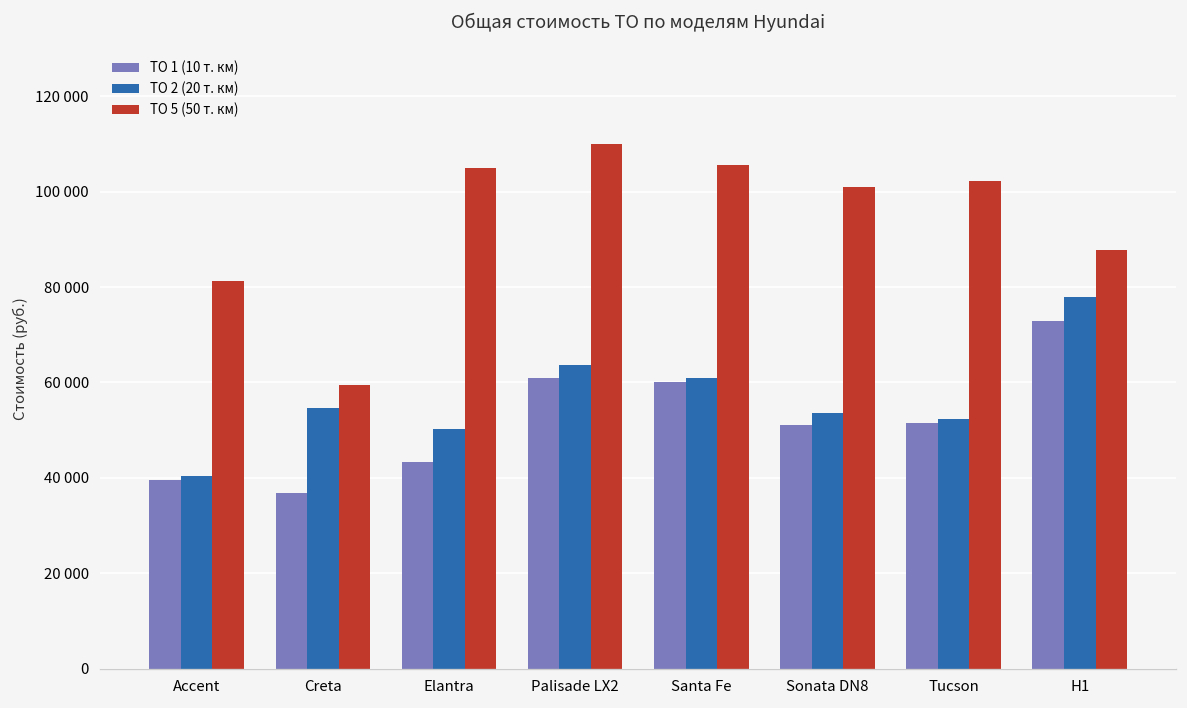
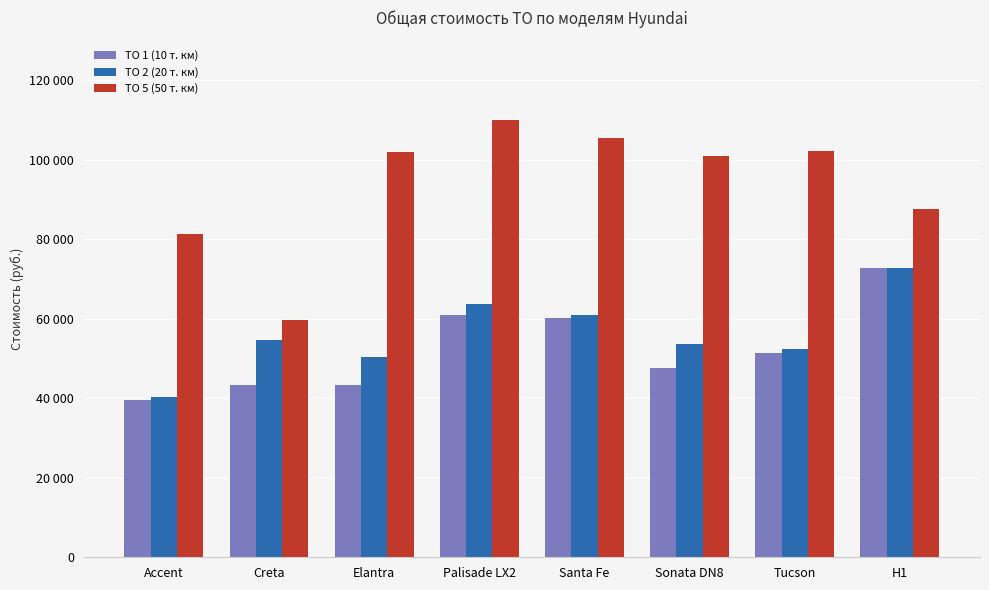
ТО 1 (10 т. км), Creta: 37000 -> 43000
ТО 5 (50 т. км), Elantra: 105000 -> 102000
ТО 1 (10 т. км), Sonata DN8: 51000 -> 48000
ТО 2 (20 т. км), H1: 78000 -> 73000
